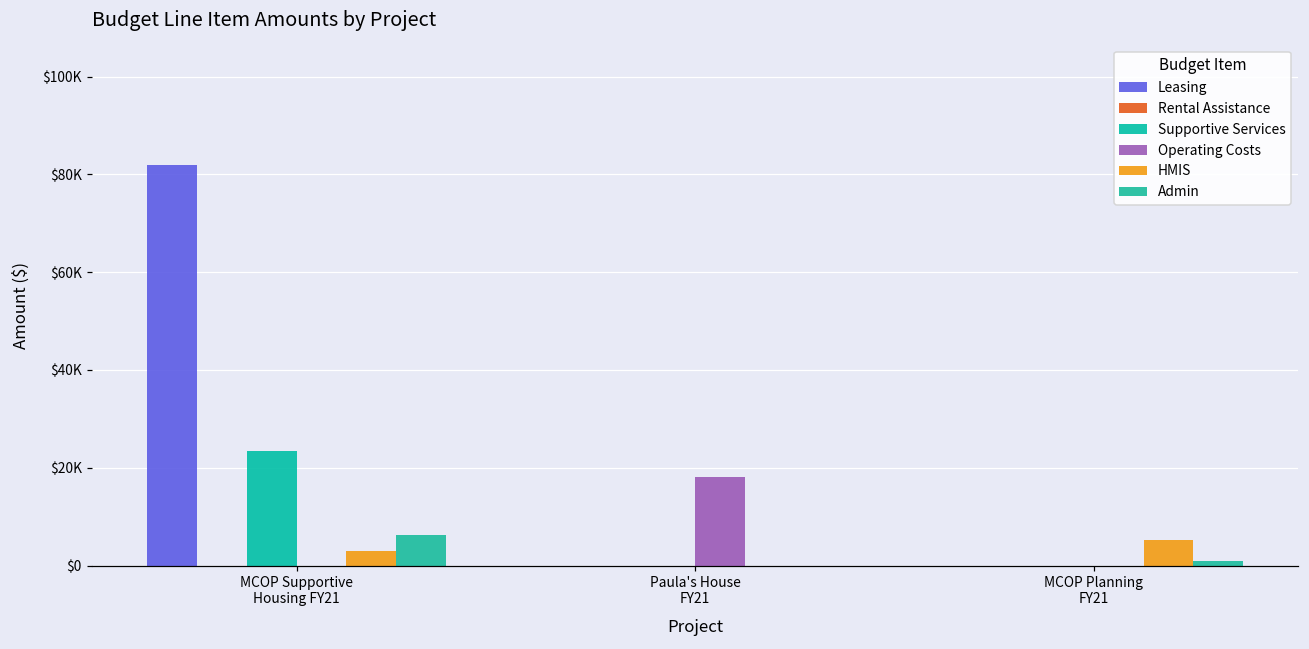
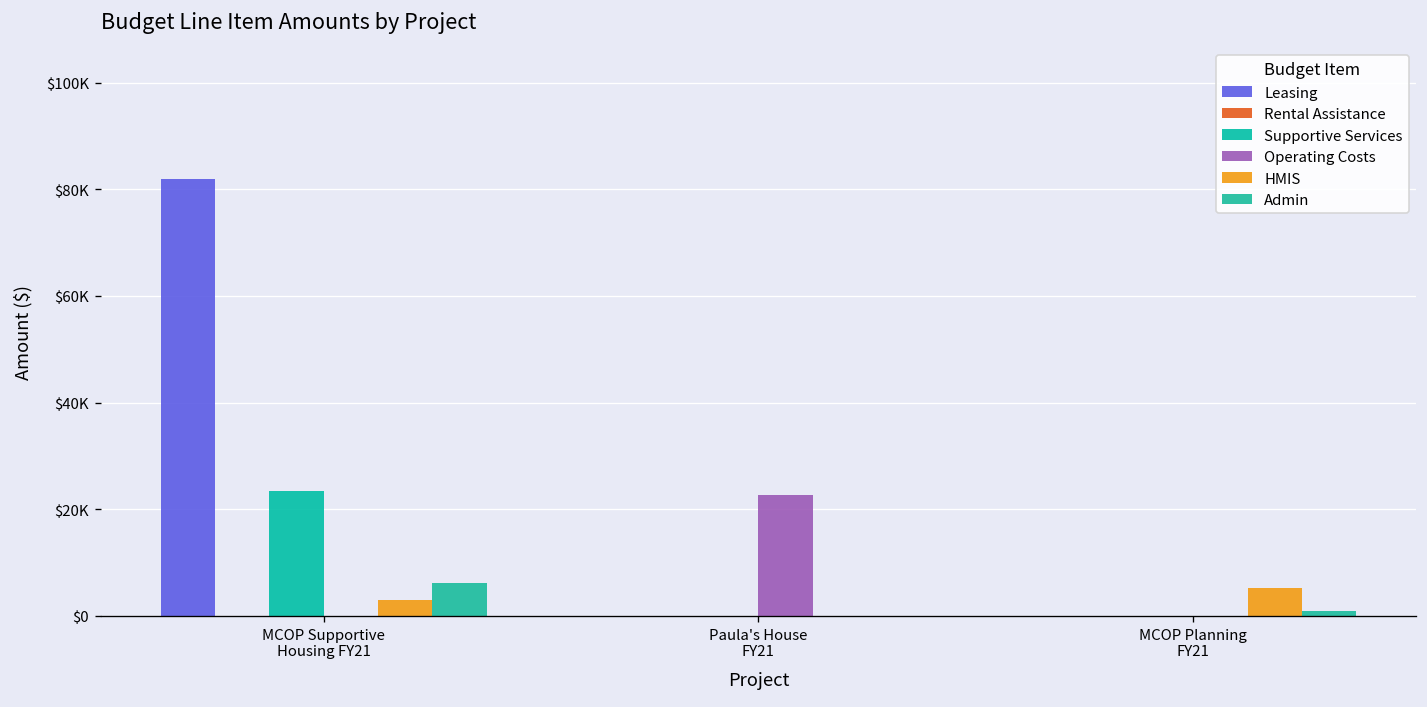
Operating Costs, Paula's House FY21: $18000 -> $23000
